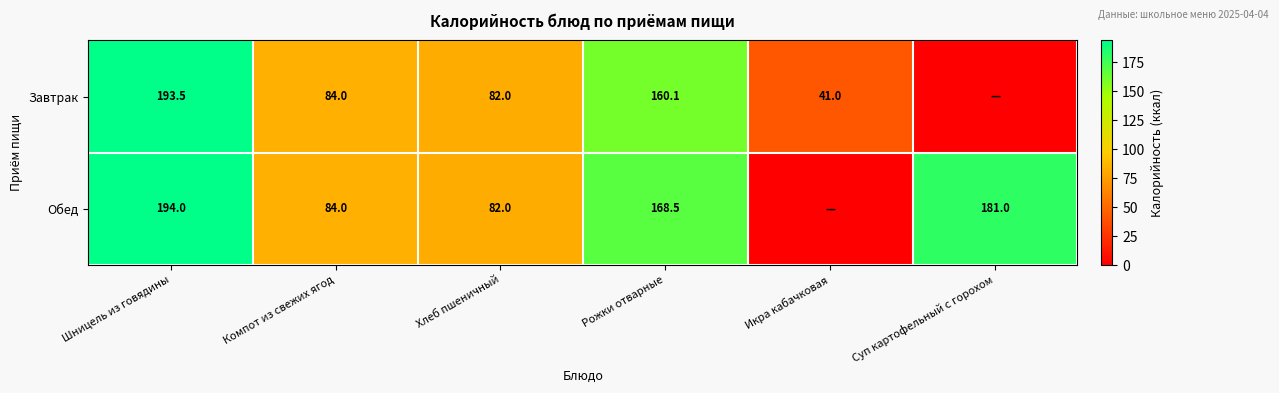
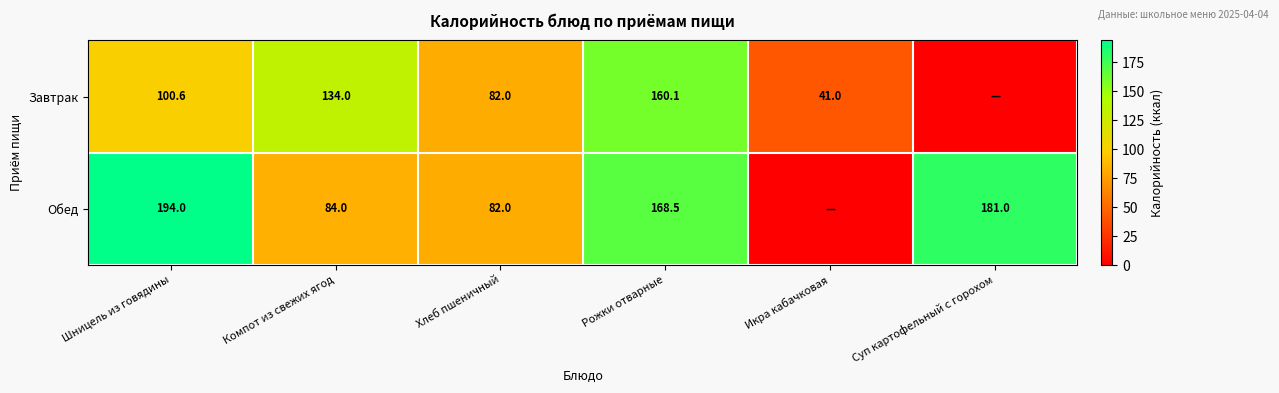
Завтрак, Шницель из говядины: 193.5 -> 100.6
Завтрак, Компот из свежих ягод: 84.0 -> 134.0
